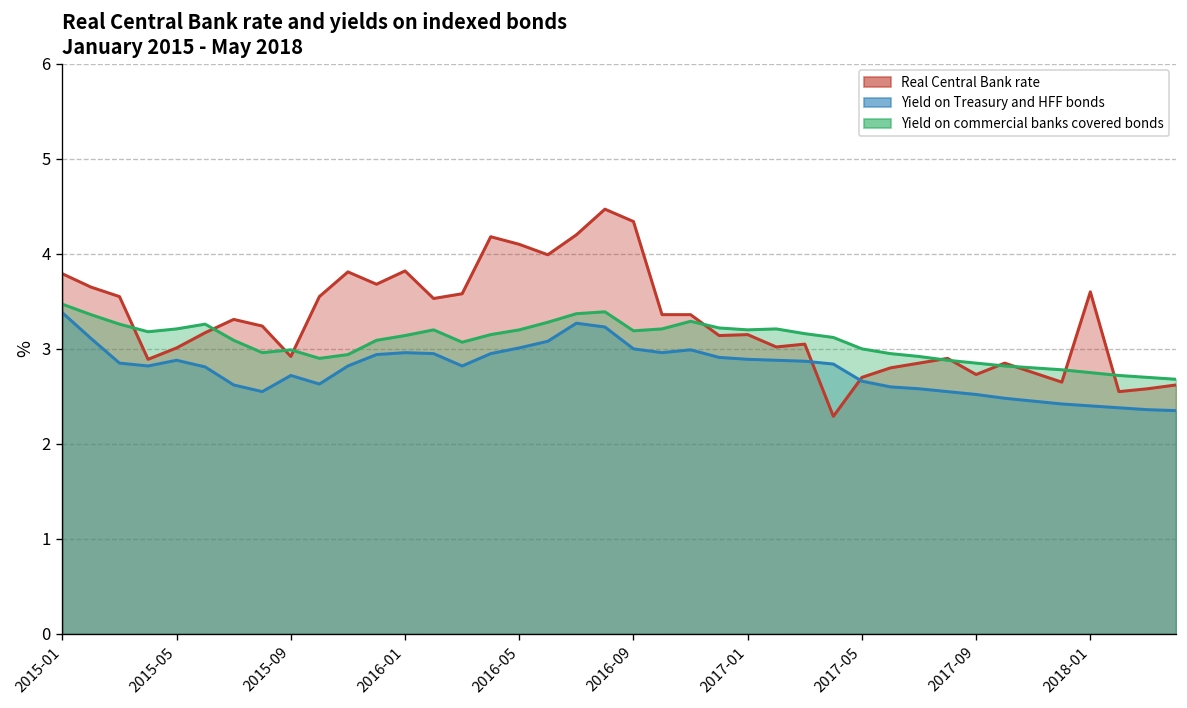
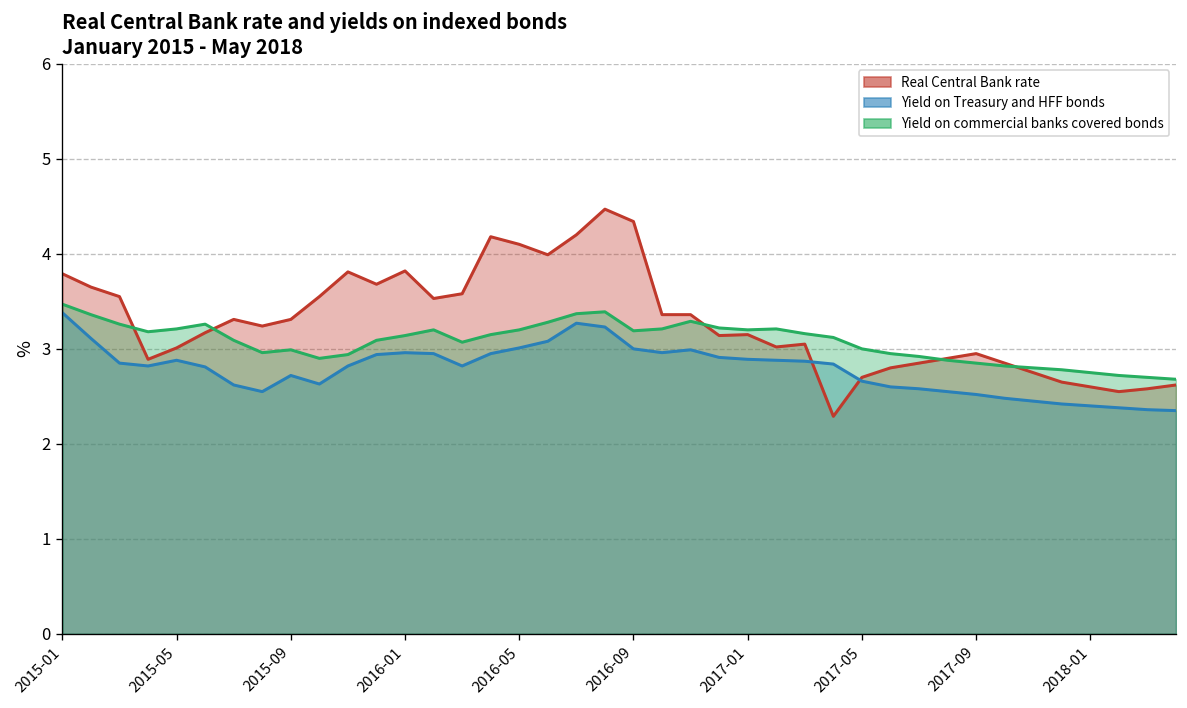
Real Central Bank rate, 2015-09: 2.9 -> 3.3
Real Central Bank rate, 2017-09: 2.7 -> 3.0
Real Central Bank rate, 2018-01: 3.6 -> 2.6
